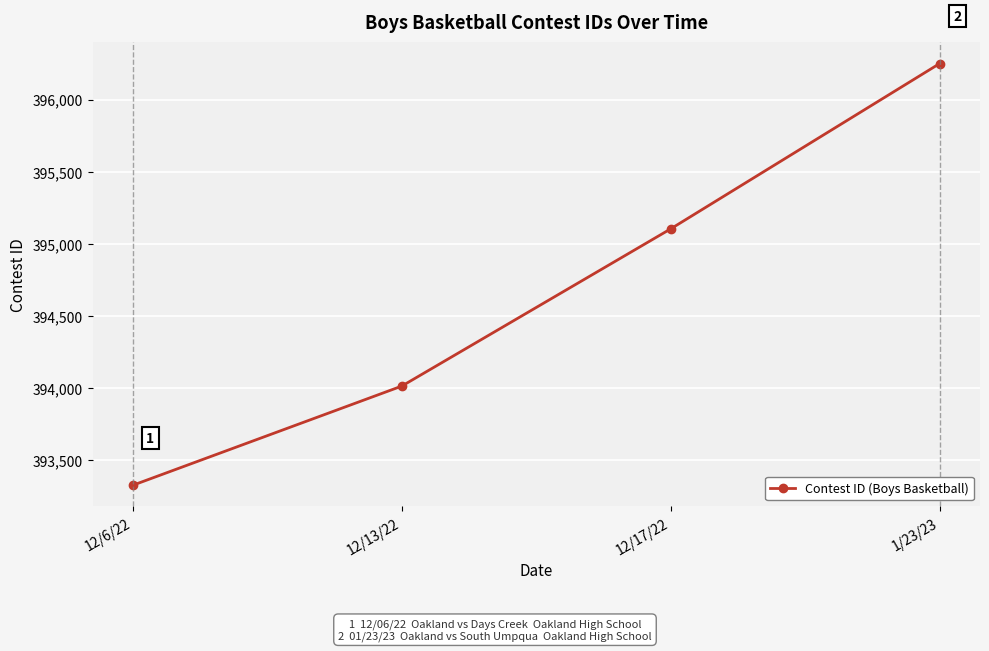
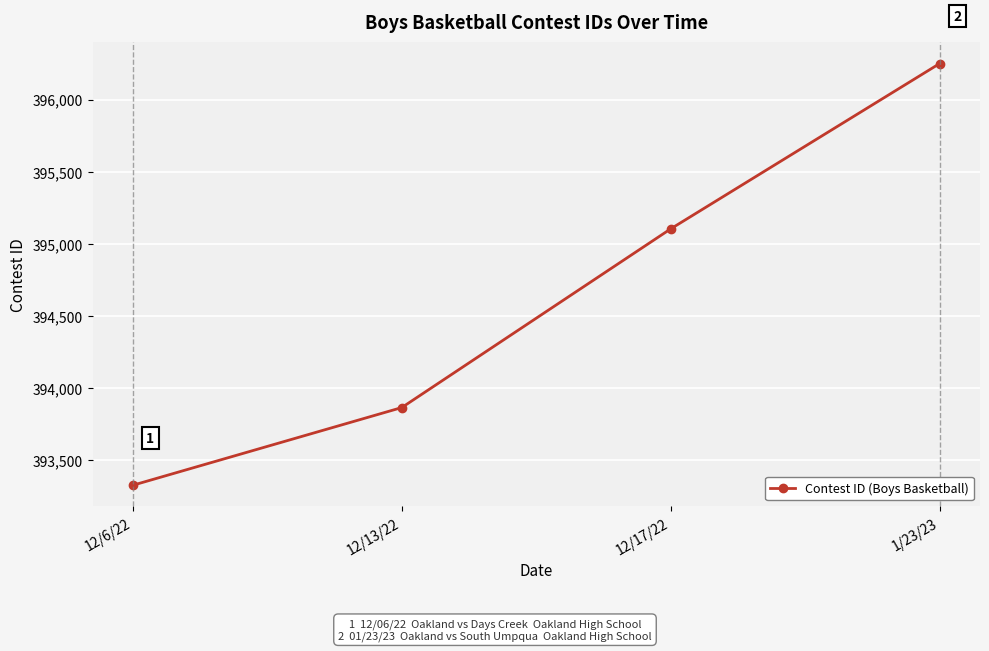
12/13/22: 394,010 -> 393,860
